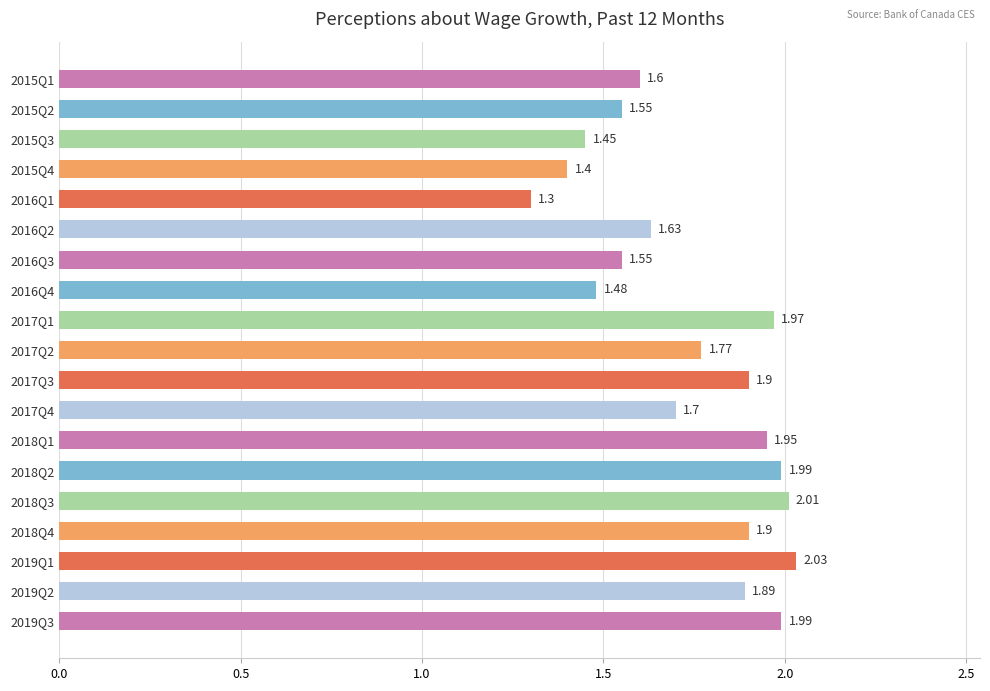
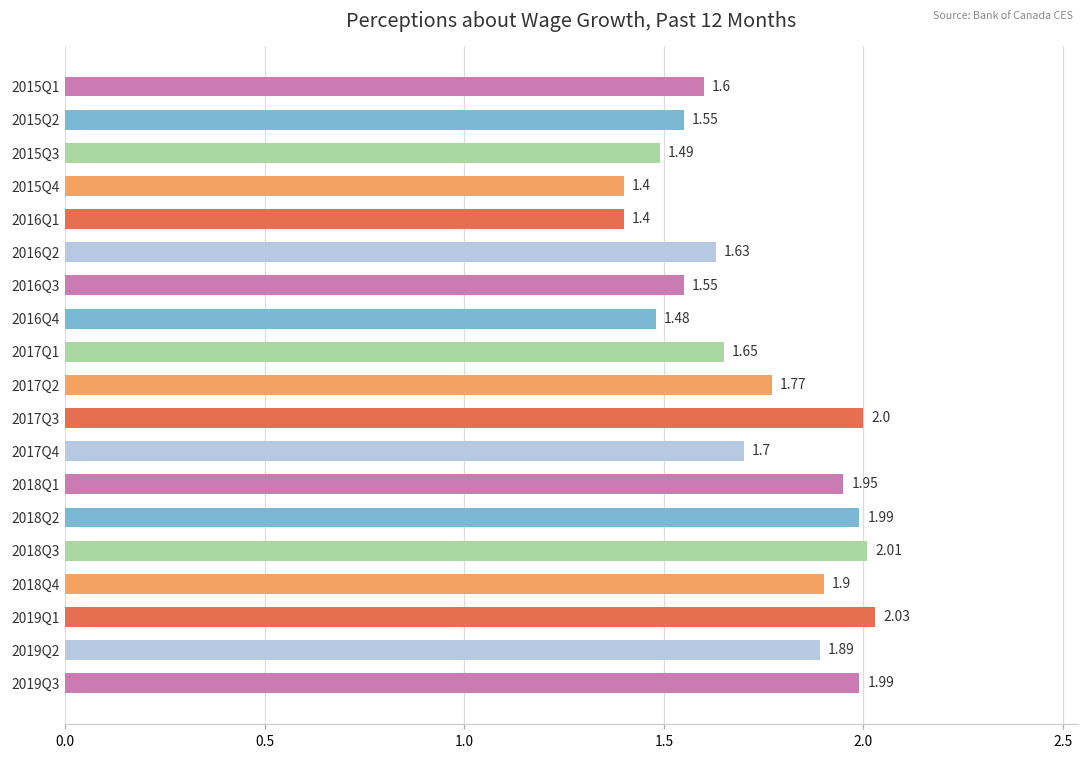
2015Q3: 1.45 -> 1.49
2016Q1: 1.3 -> 1.4
2017Q1: 1.97 -> 1.65
2017Q3: 1.9 -> 2.0
